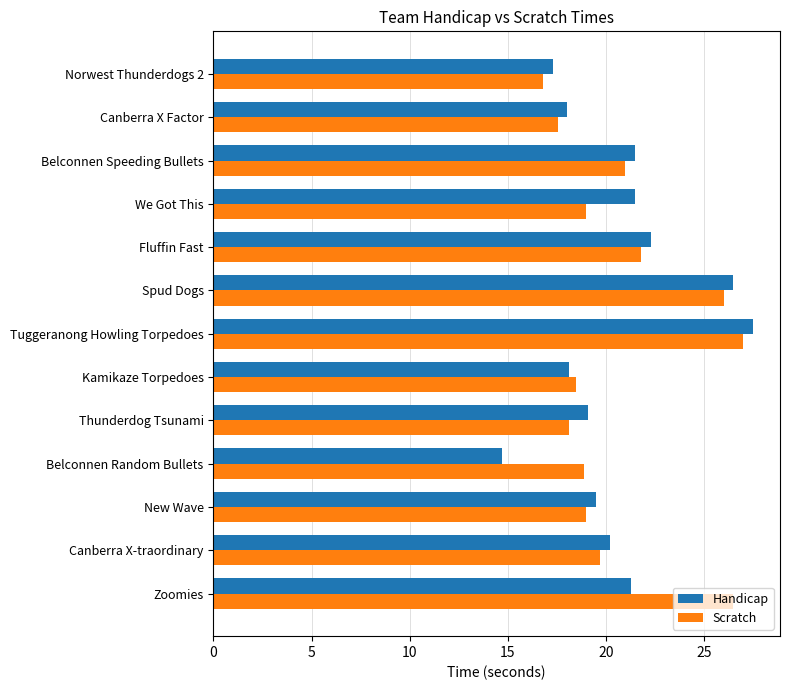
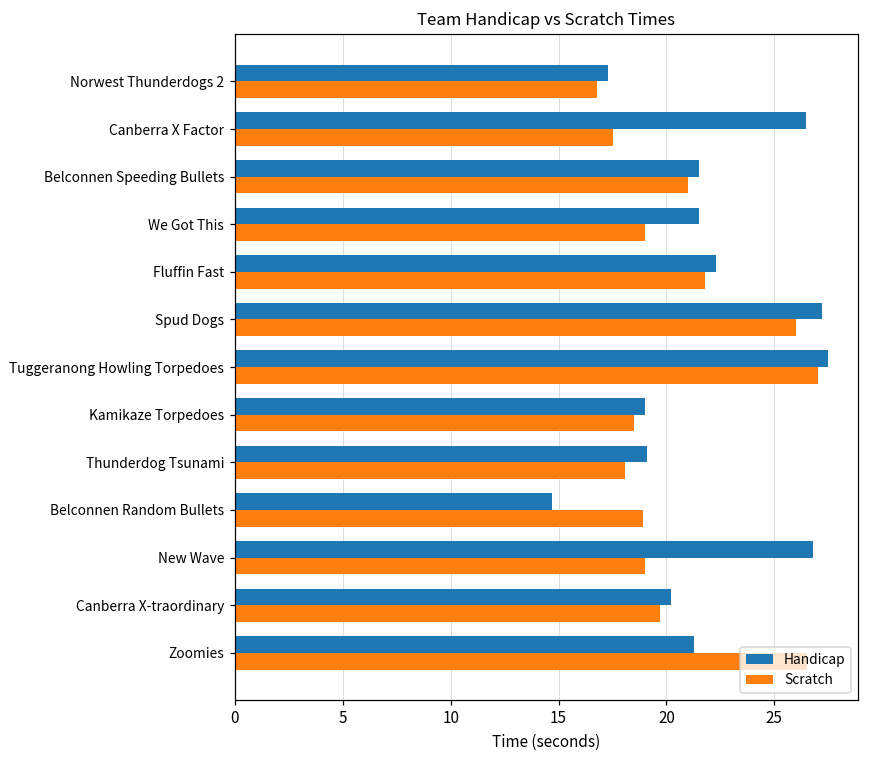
Handicap, Canberra X Factor: 18.0 -> 26.5
Handicap, Spud Dogs: 26.5 -> 27.2
Handicap, Kamikaze Torpedoes: 18.1 -> 19.0
Handicap, New Wave: 19.5 -> 26.8
